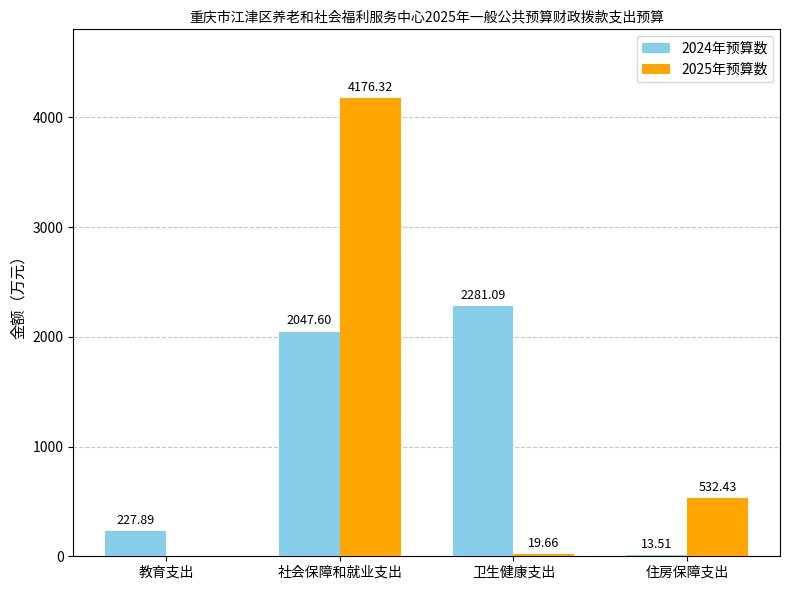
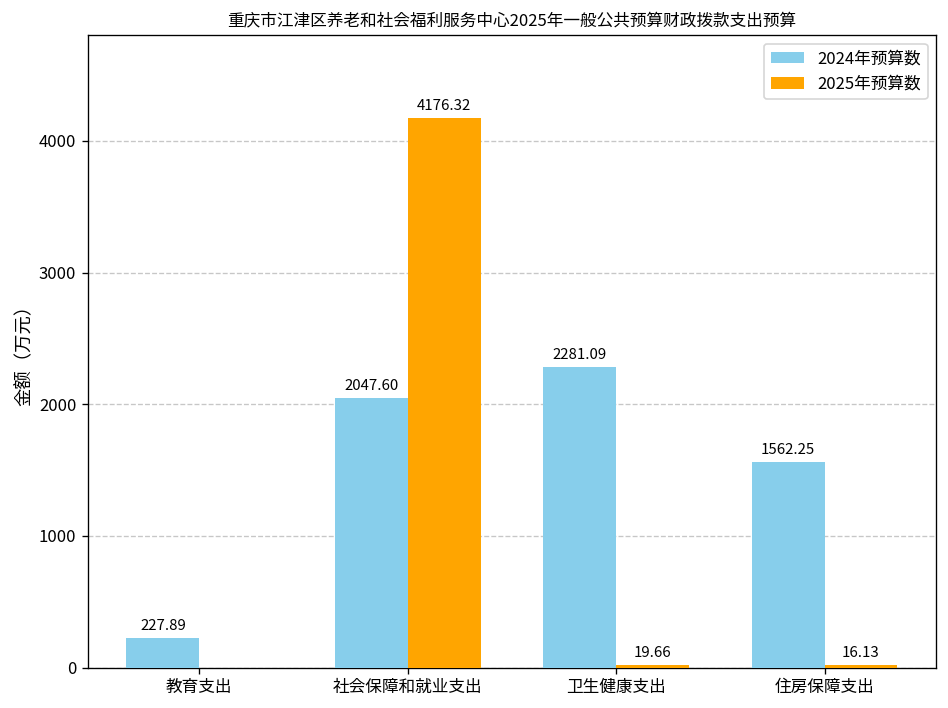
2024年预算数, 住房保障支出: 13.51 -> 1562.25
2025年预算数, 住房保障支出: 532.43 -> 16.13
